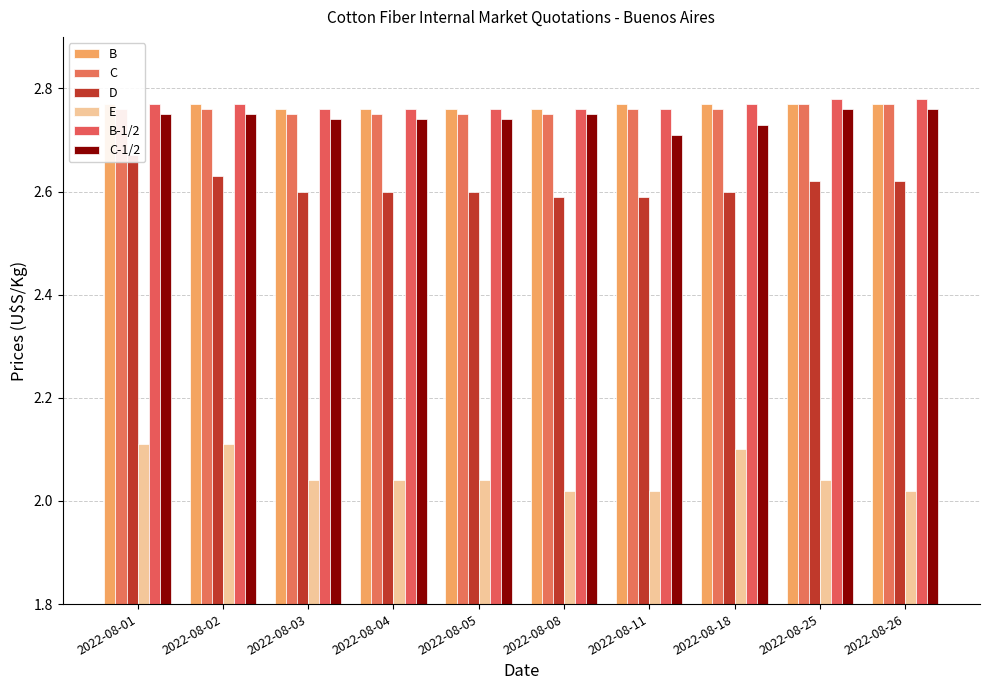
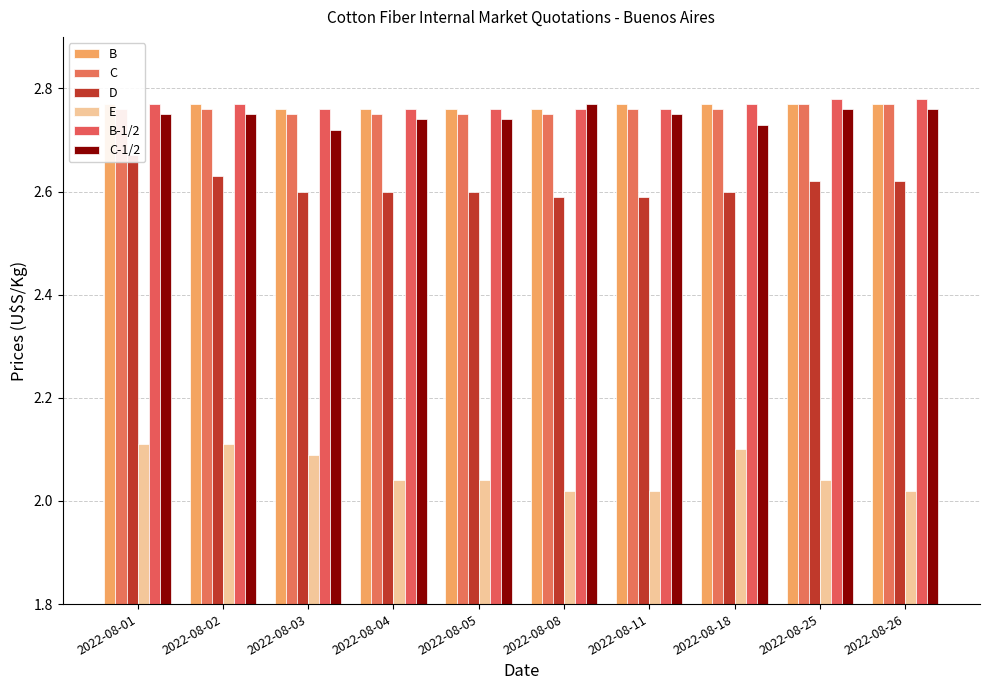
E, 2022-08-03: 2.04 -> 2.09
C-1/2, 2022-08-03: 2.74 -> 2.72
C-1/2, 2022-08-08: 2.75 -> 2.77
C-1/2, 2022-08-11: 2.71 -> 2.75
